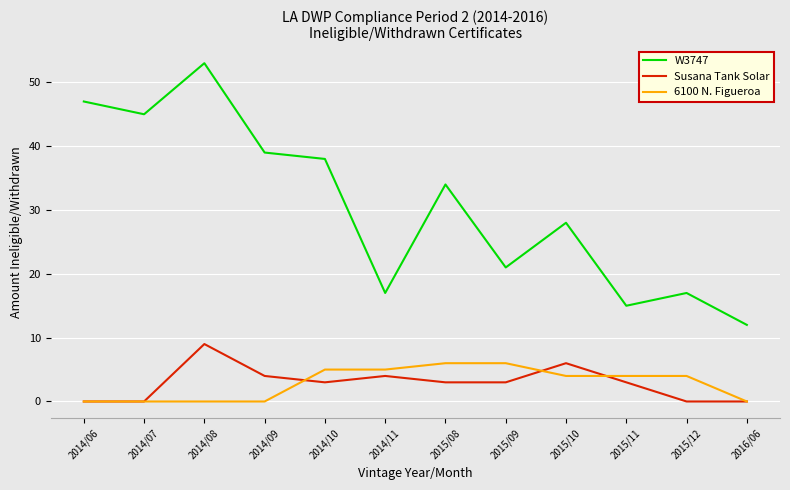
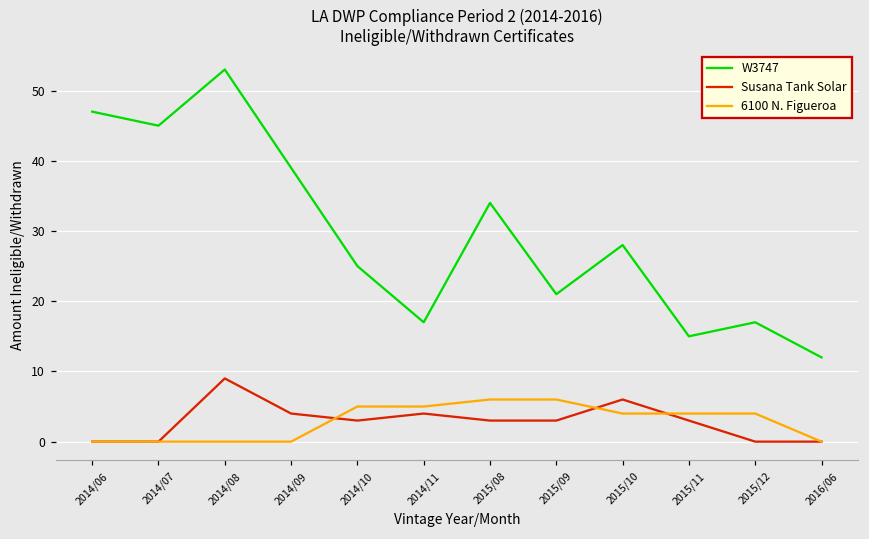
W3747, 2014/10: 38 -> 25
